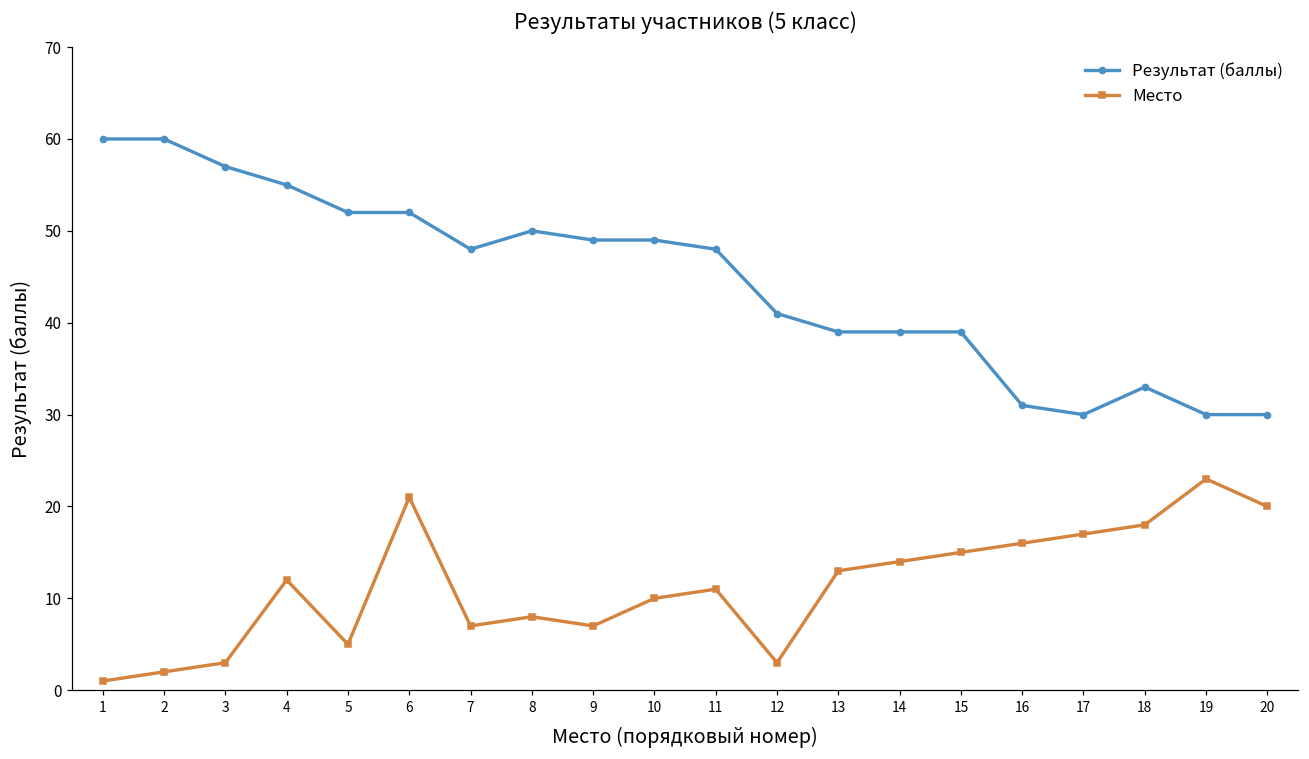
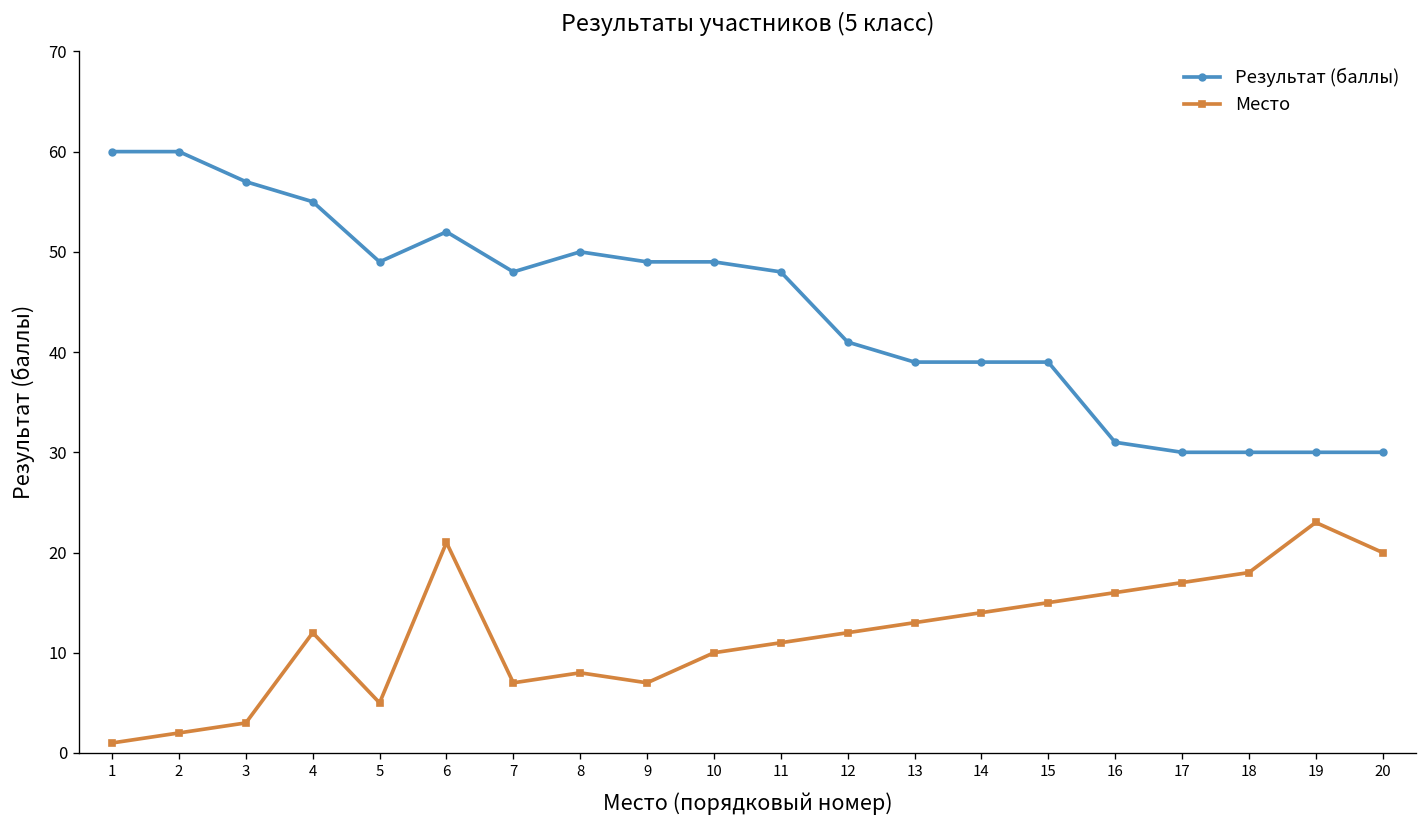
Результат (баллы), 5: 52 -> 49
Место, 12: 3 -> 12
Результат (баллы), 18: 33 -> 30
